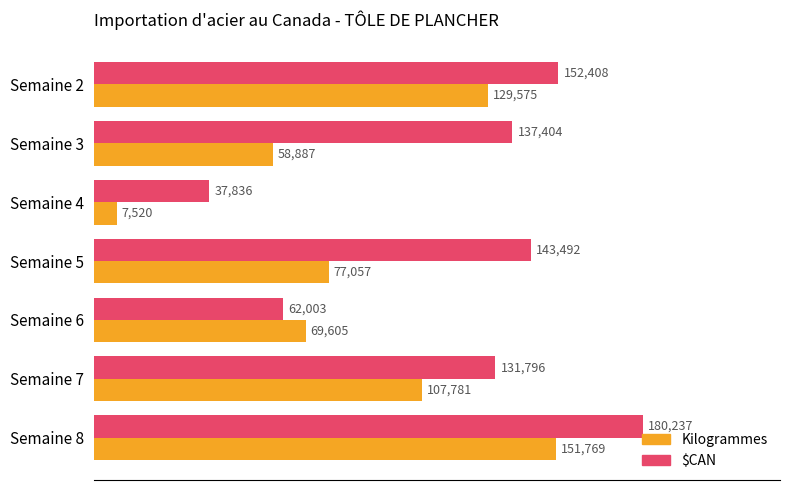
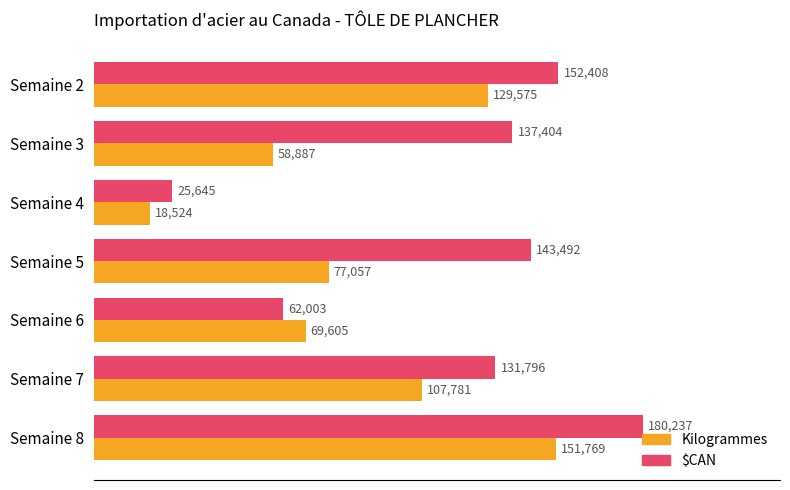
$CAN, Semaine 4: 37,836 -> 25,645
Kilogrammes, Semaine 4: 7,520 -> 18,524
